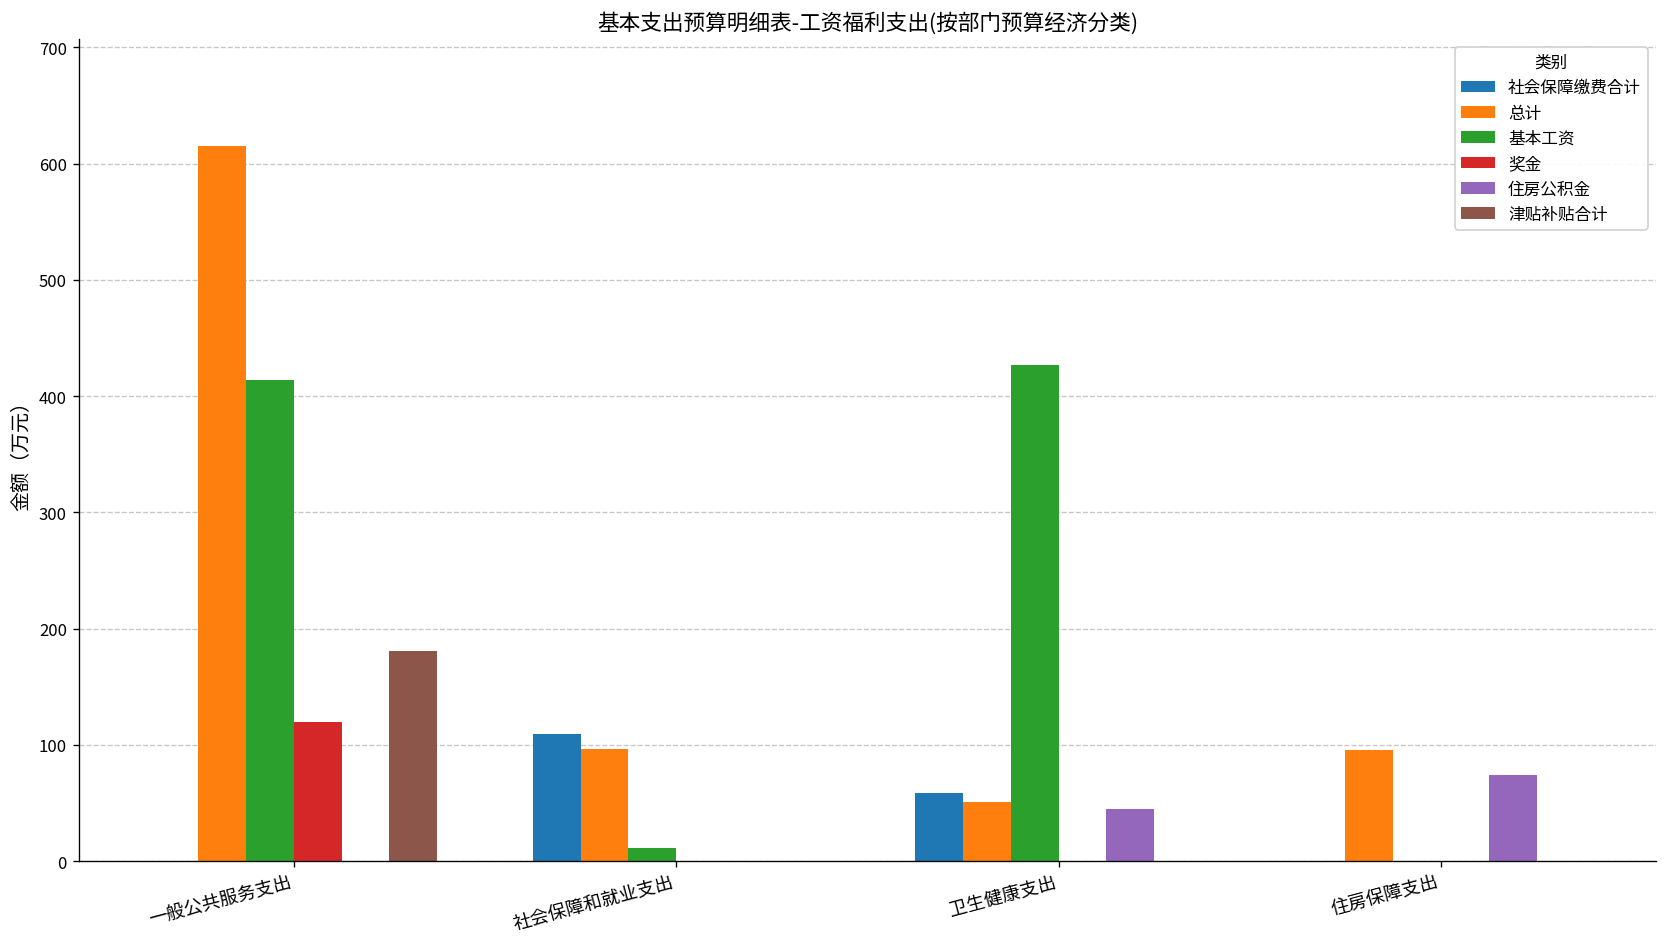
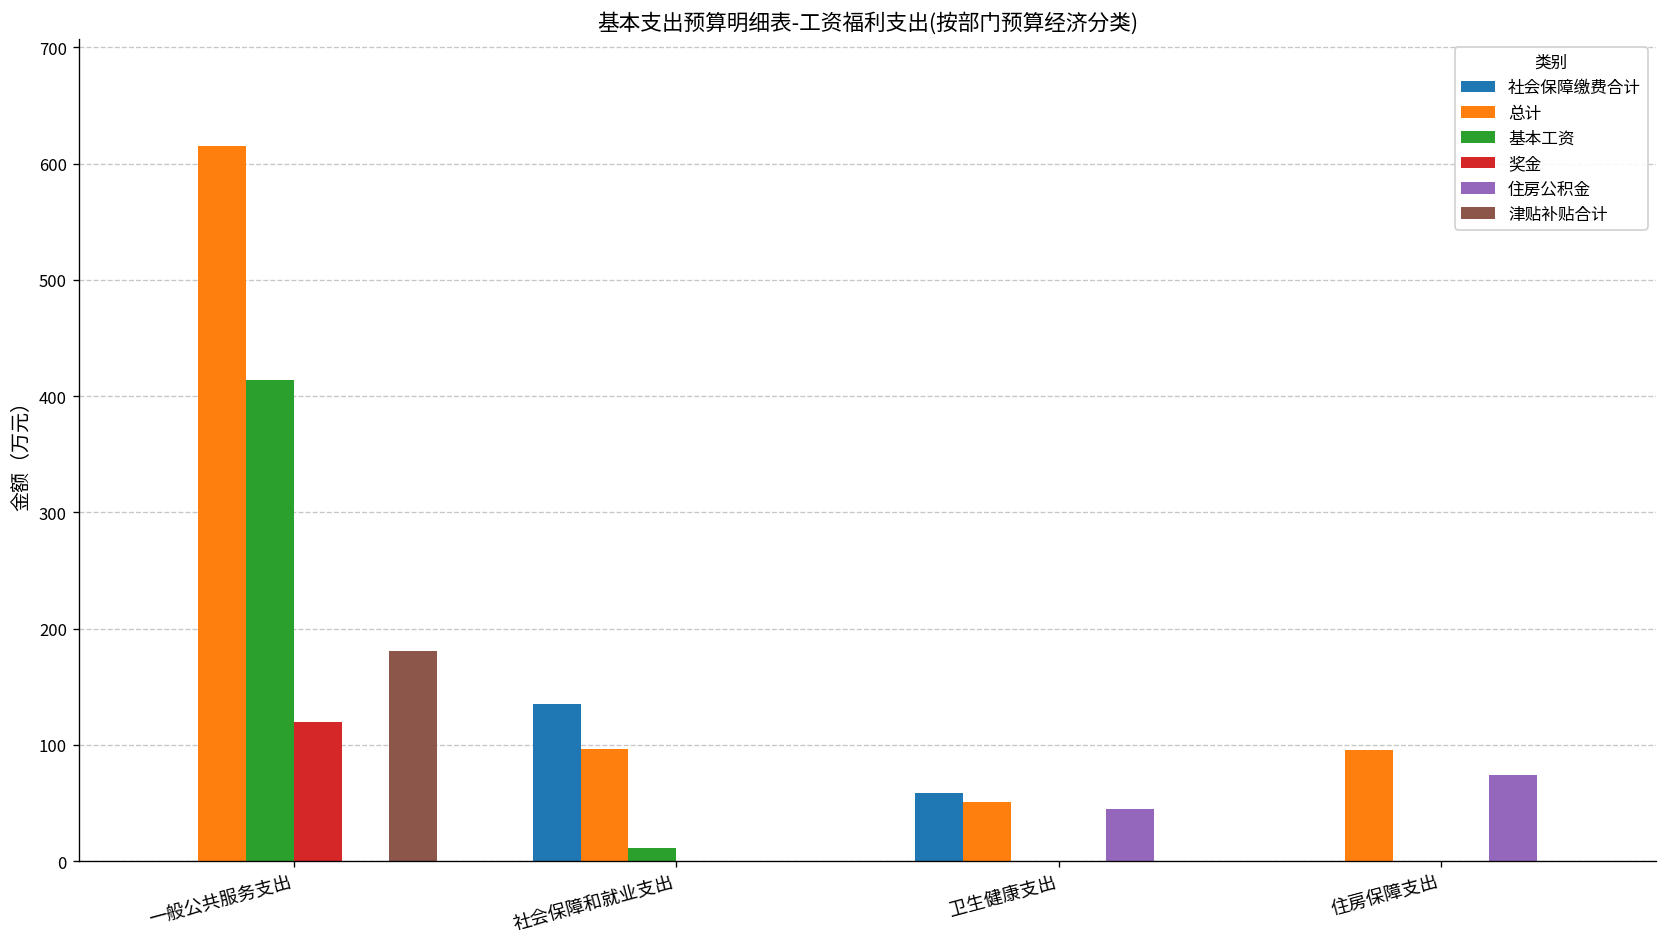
社会保障缴费合计, 社会保障和就业支出: 110 -> 130
基本工资, 卫生健康支出: 430 -> 0
